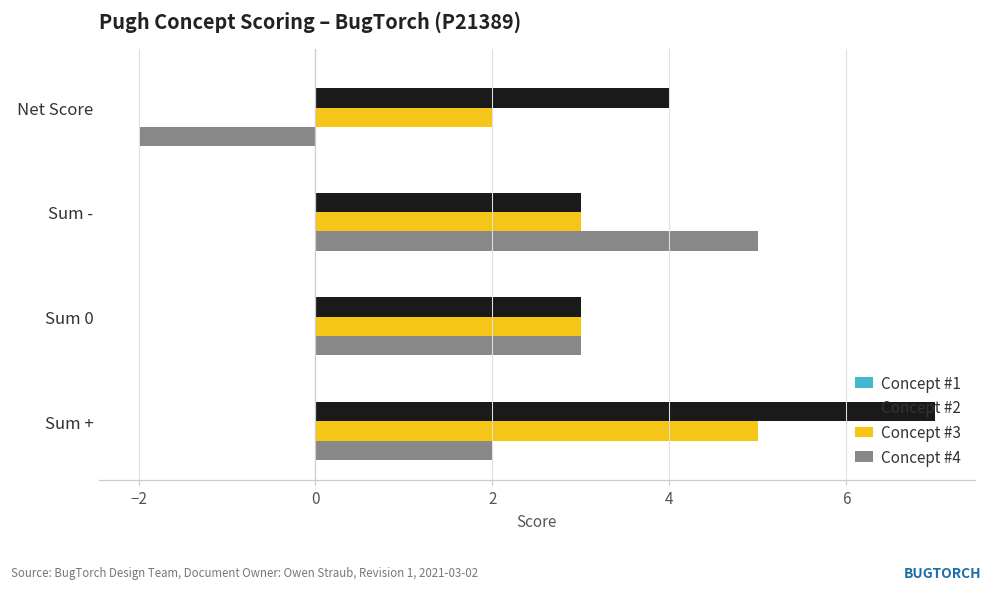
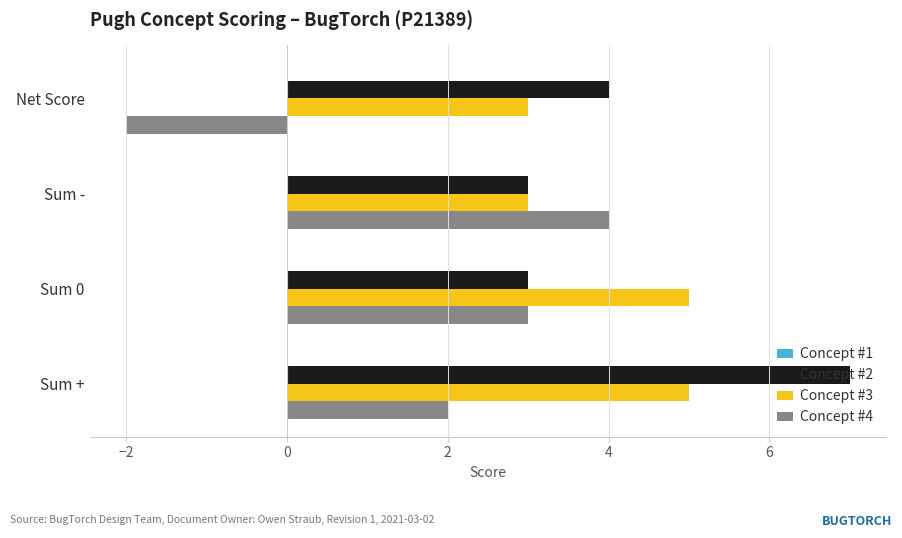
Concept #3, Net Score: 2 -> 3
Concept #4, Sum -: 5 -> 4
Concept #3, Sum 0: 3 -> 5
